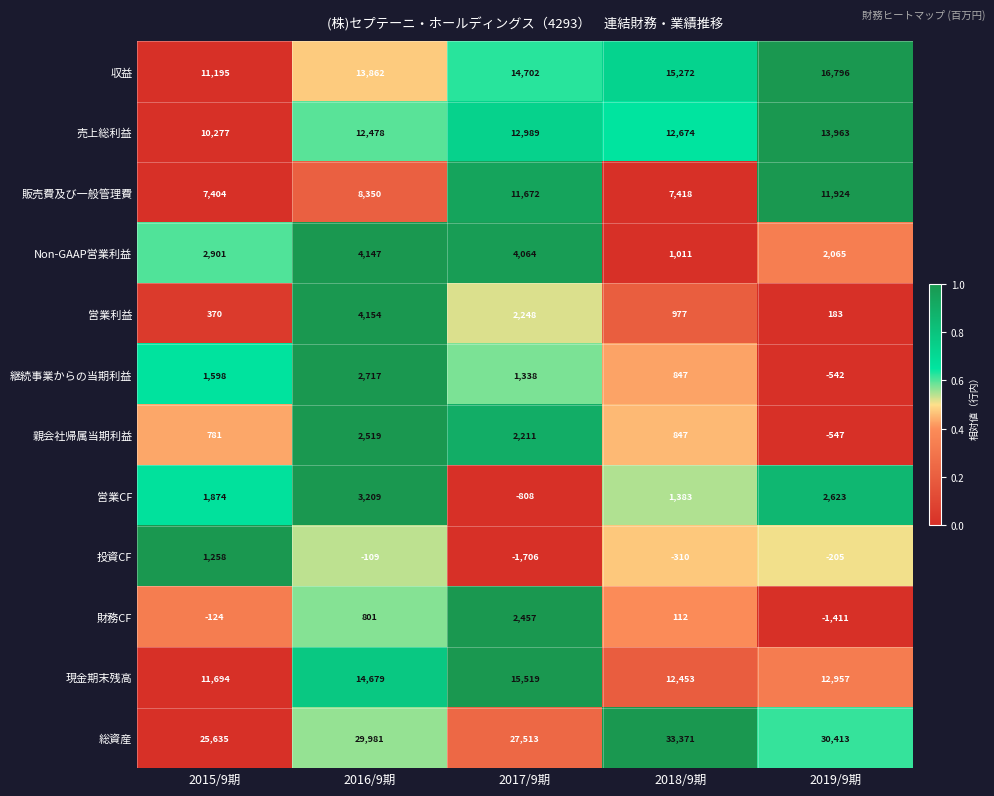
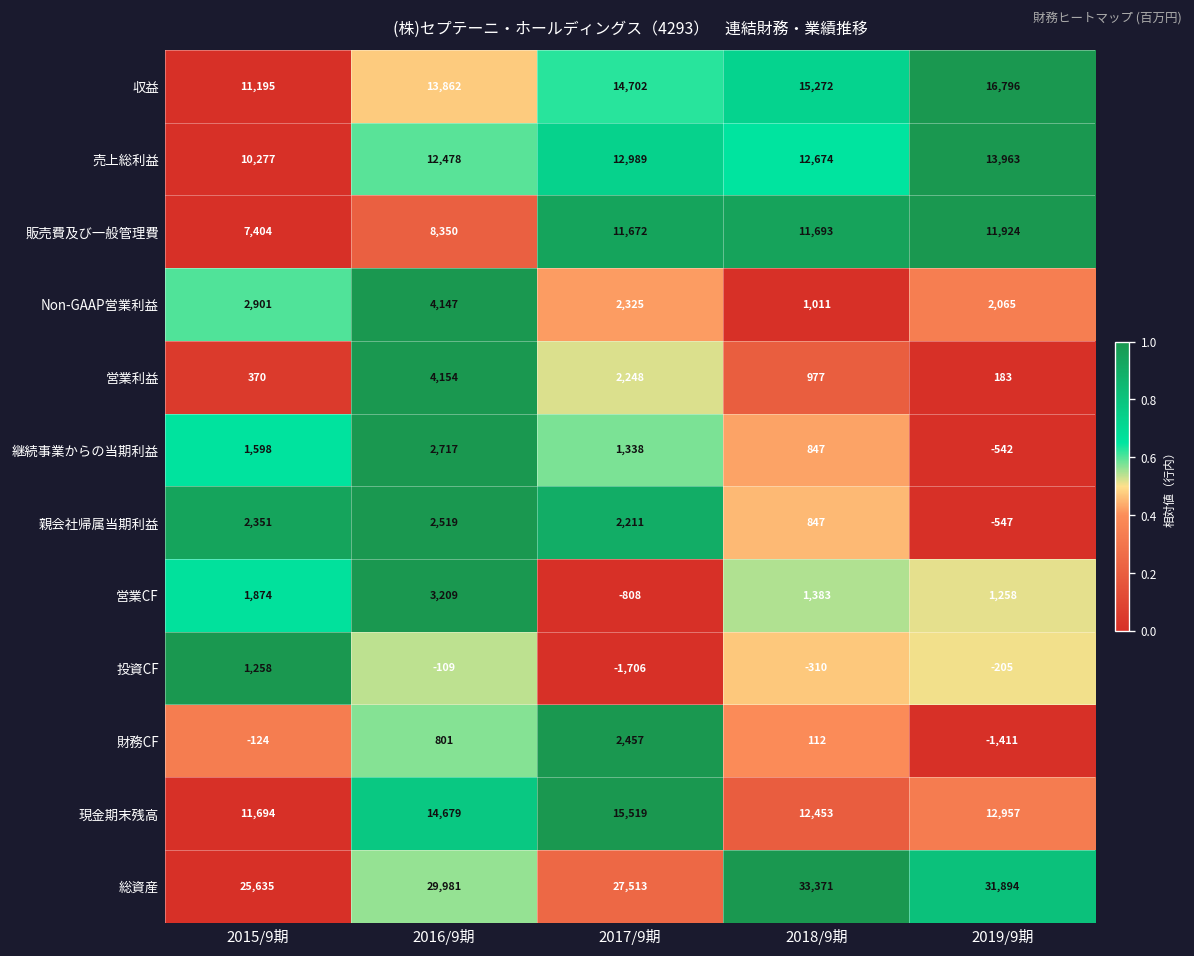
販売費及び一般管理費, 2018/9期: 7,418 -> 11,693
Non-GAAP営業利益, 2017/9期: 4,064 -> 2,325
親会社帰属当期利益, 2015/9期: 781 -> 2,351
営業CF, 2019/9期: 2,623 -> 1,258
総資産, 2019/9期: 30,413 -> 31,894
